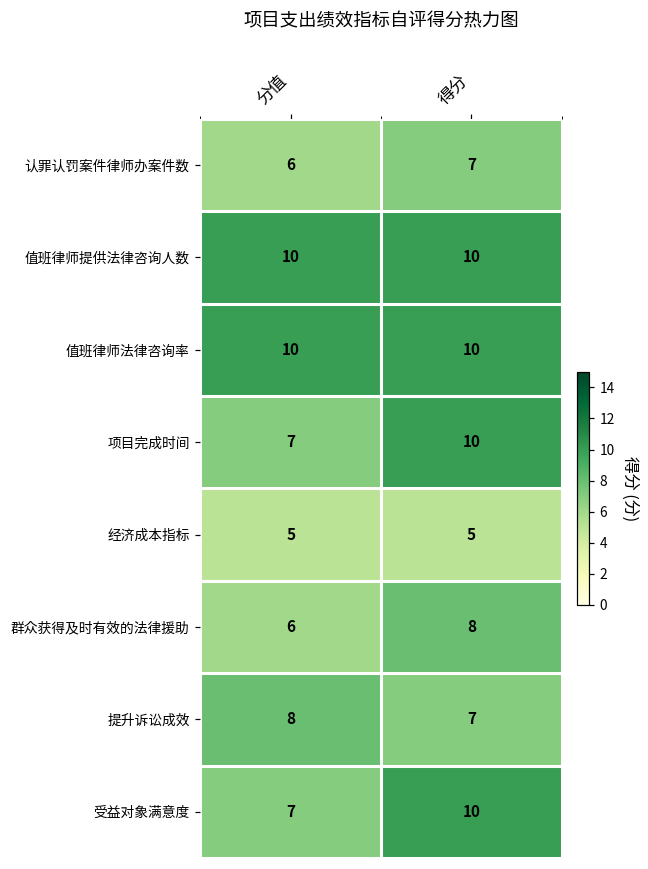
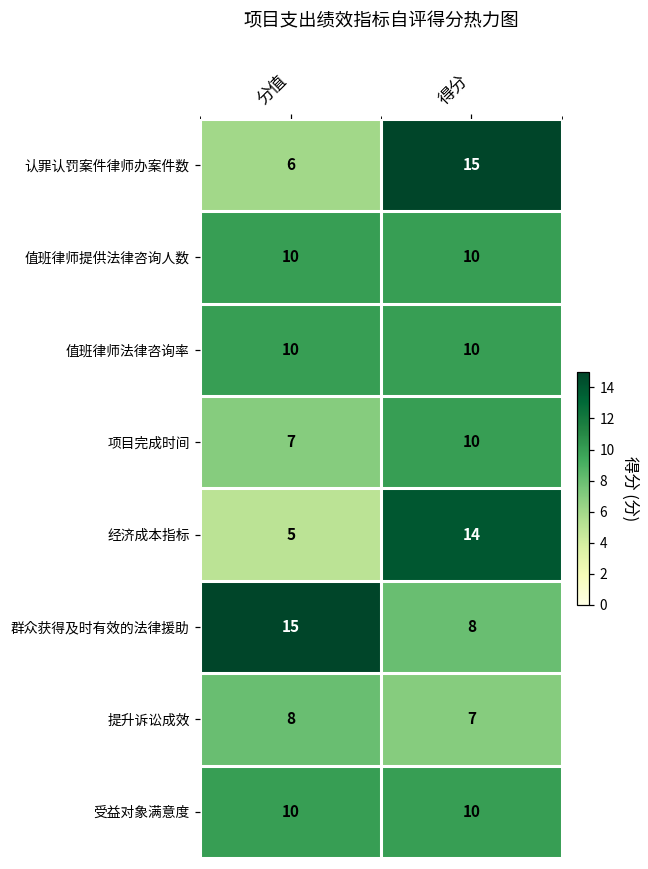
认罪认罚案件律师办案件数, 得分: 7 -> 15
经济成本指标, 得分: 5 -> 14
群众获得及时有效的法律援助, 分值: 6 -> 15
受益对象满意度, 分值: 7 -> 10
